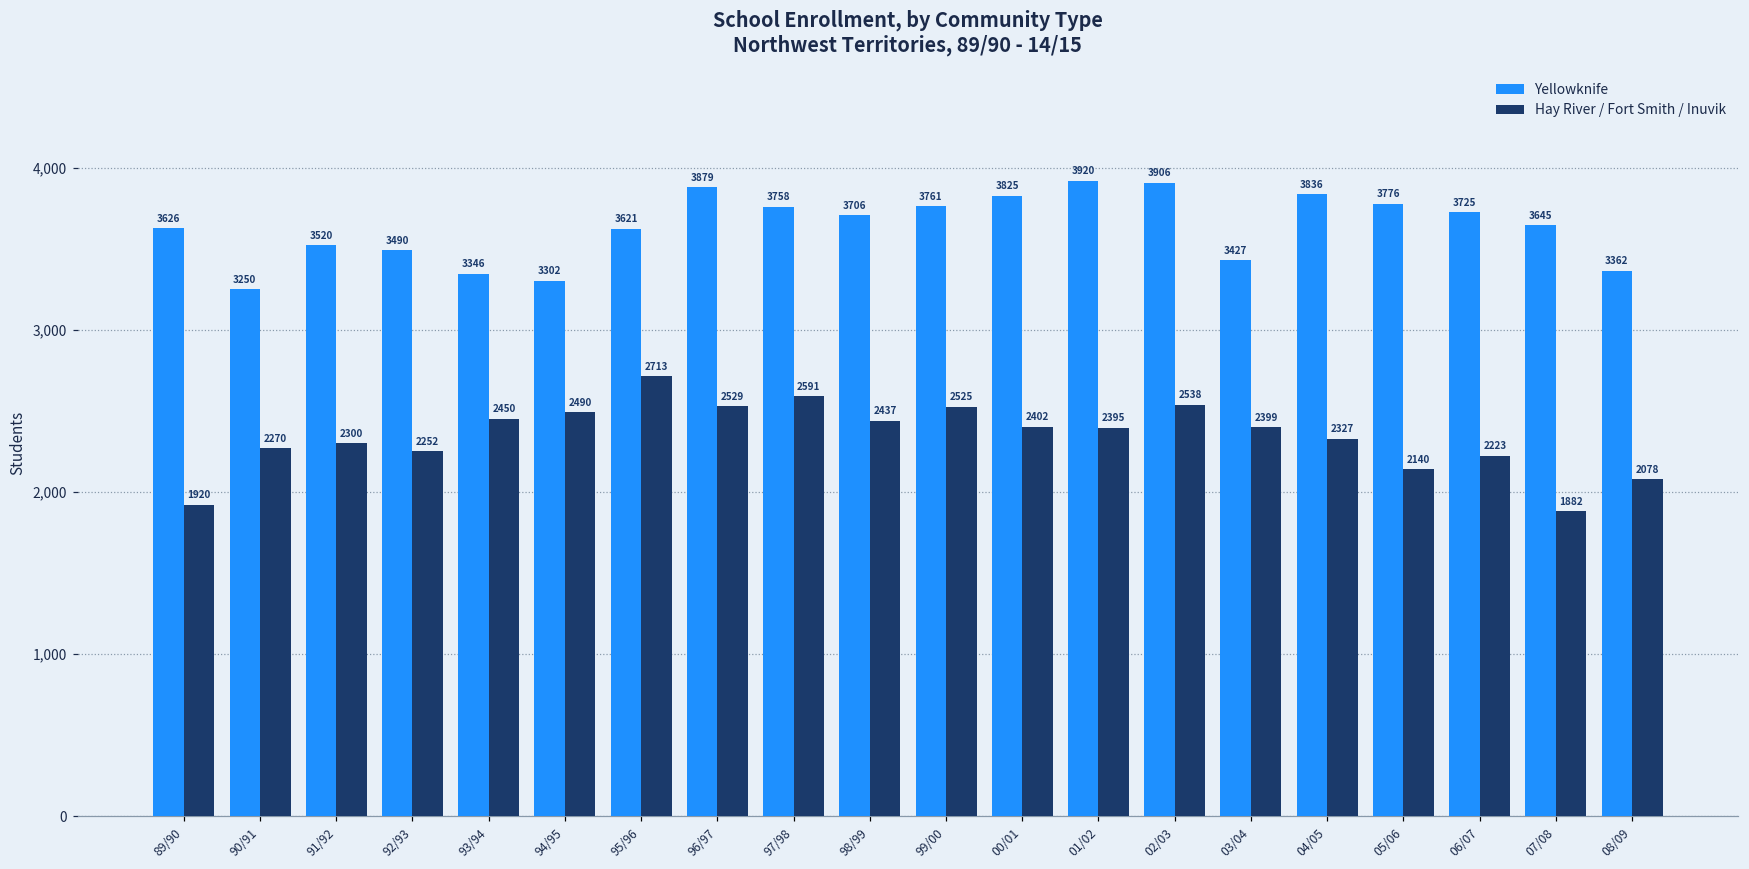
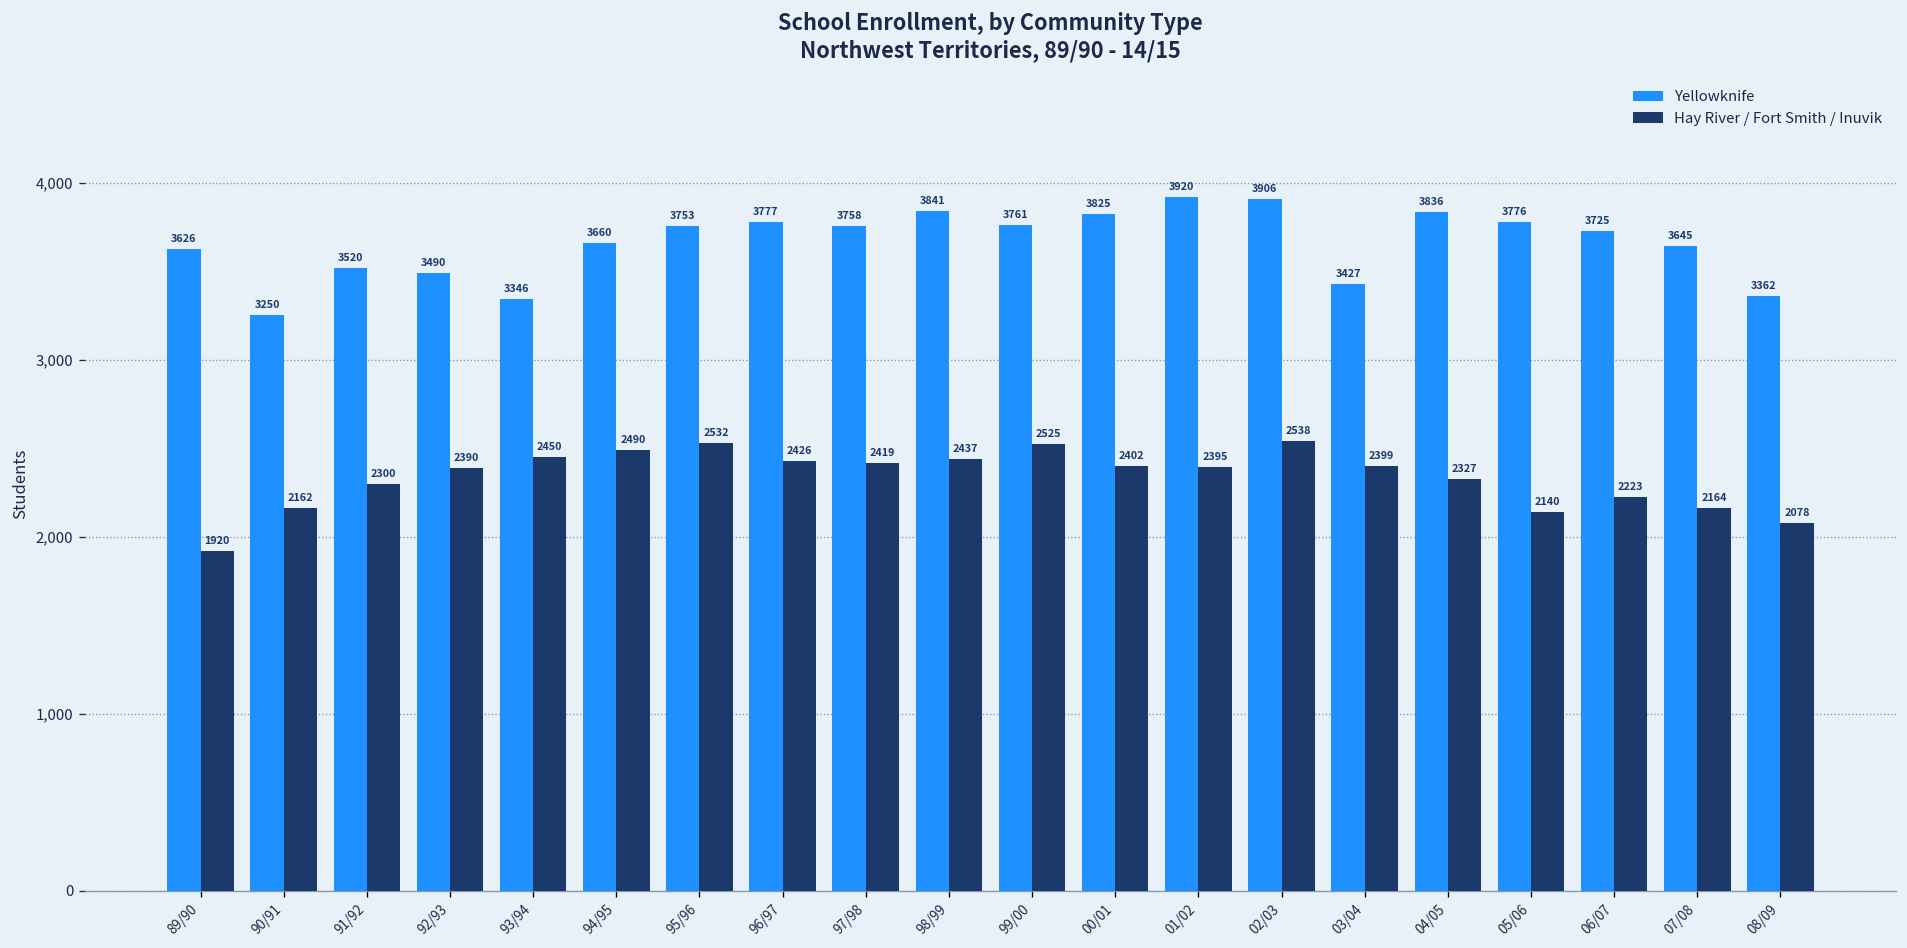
Hay River / Fort Smith / Inuvik, 90/91: 2270 -> 2162
Hay River / Fort Smith / Inuvik, 92/93: 2252 -> 2390
Yellowknife, 94/95: 3302 -> 3660
Yellowknife, 95/96: 3621 -> 3753
Hay River / Fort Smith / Inuvik, 95/96: 2713 -> 2532
Yellowknife, 96/97: 3879 -> 3777
Hay River / Fort Smith / Inuvik, 96/97: 2529 -> 2426
Hay River / Fort Smith / Inuvik, 97/98: 2591 -> 2419
Yellowknife, 98/99: 3706 -> 3841
Hay River / Fort Smith / Inuvik, 07/08: 1882 -> 2164
